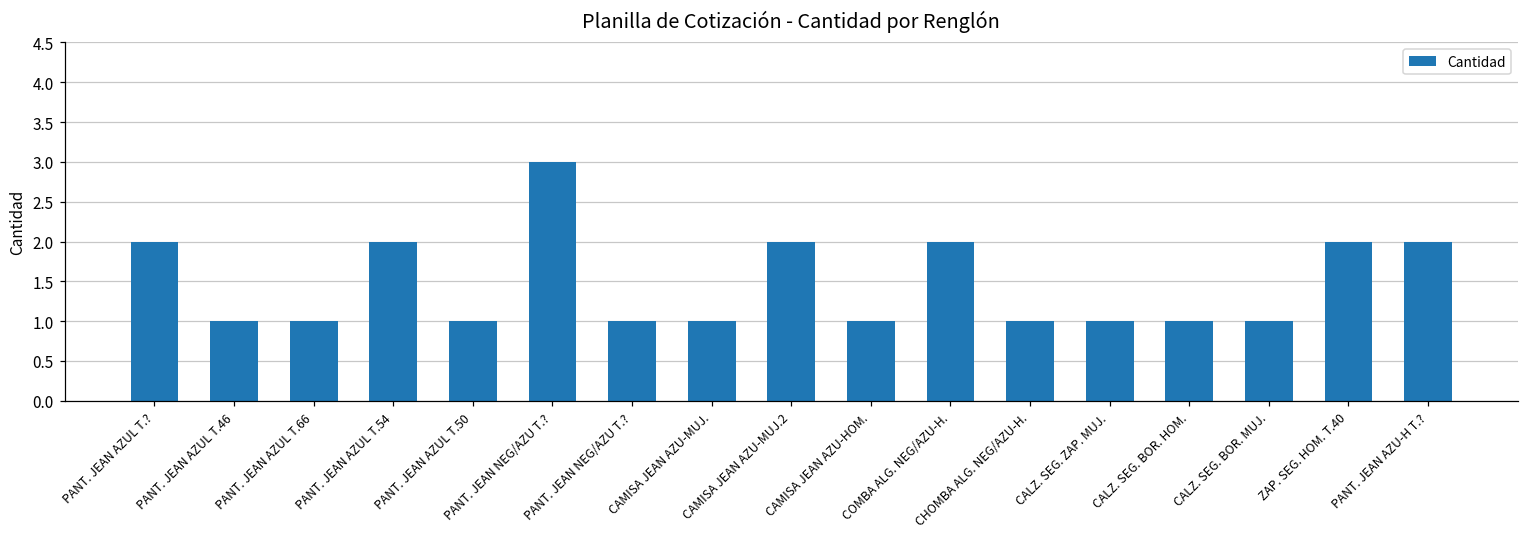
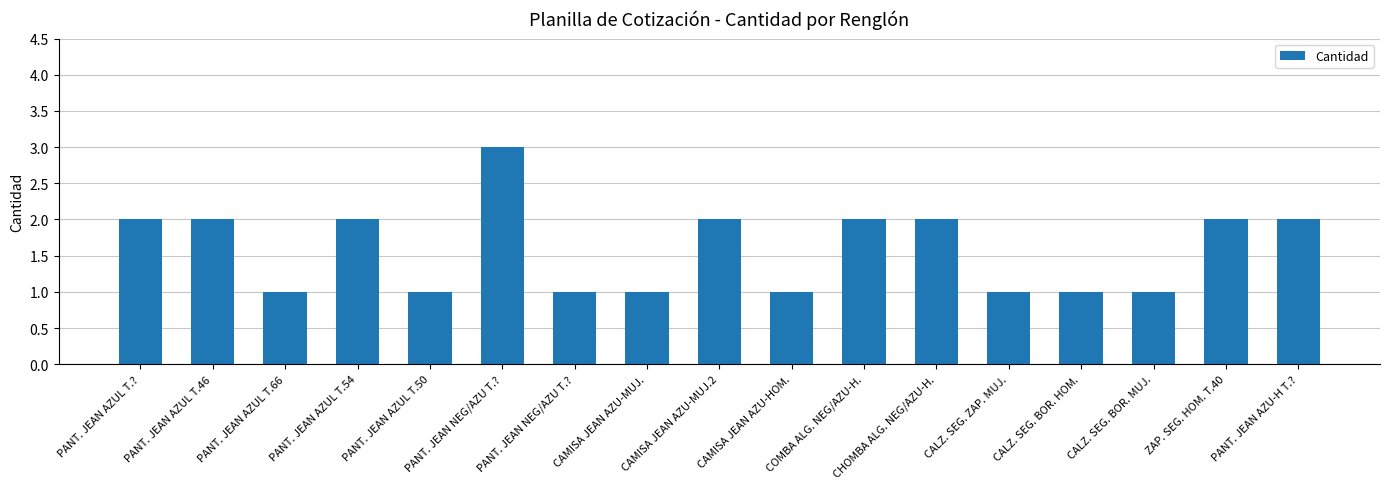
PANT. JEAN AZUL T.46: 1 -> 2
CHOMBA ALG. NEG/AZU-H.: 1 -> 2
